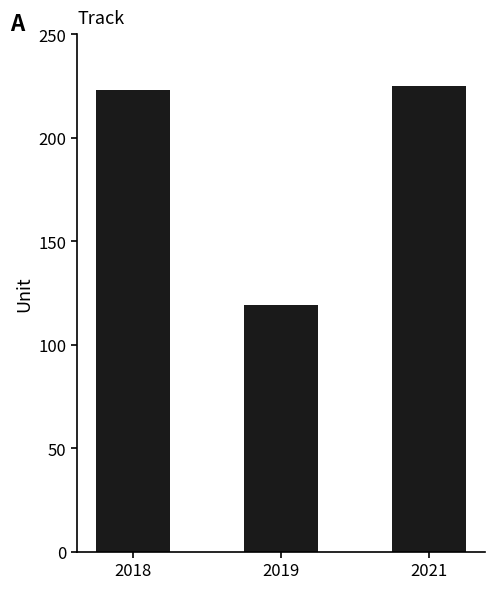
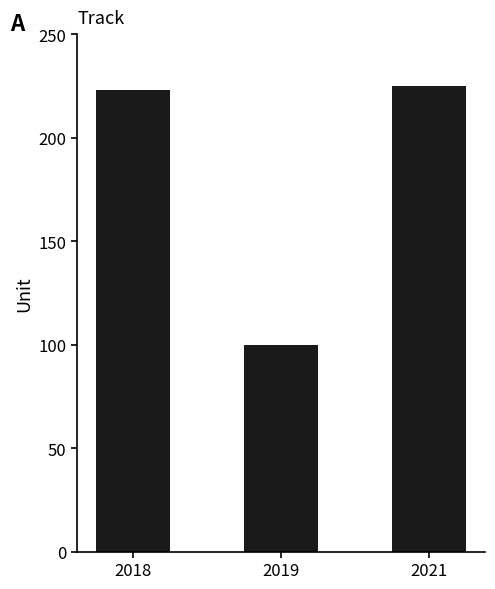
2019: 119 -> 100
